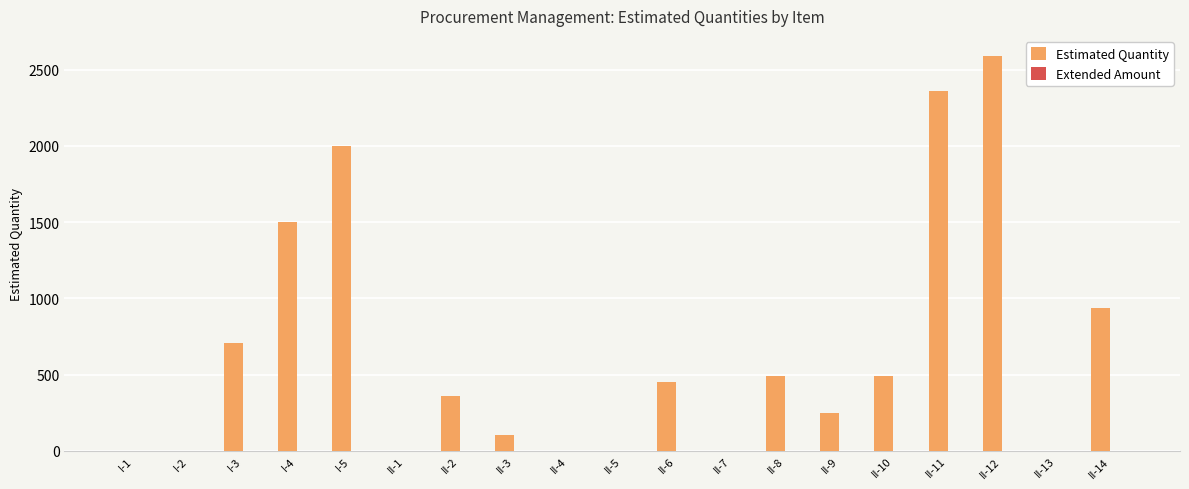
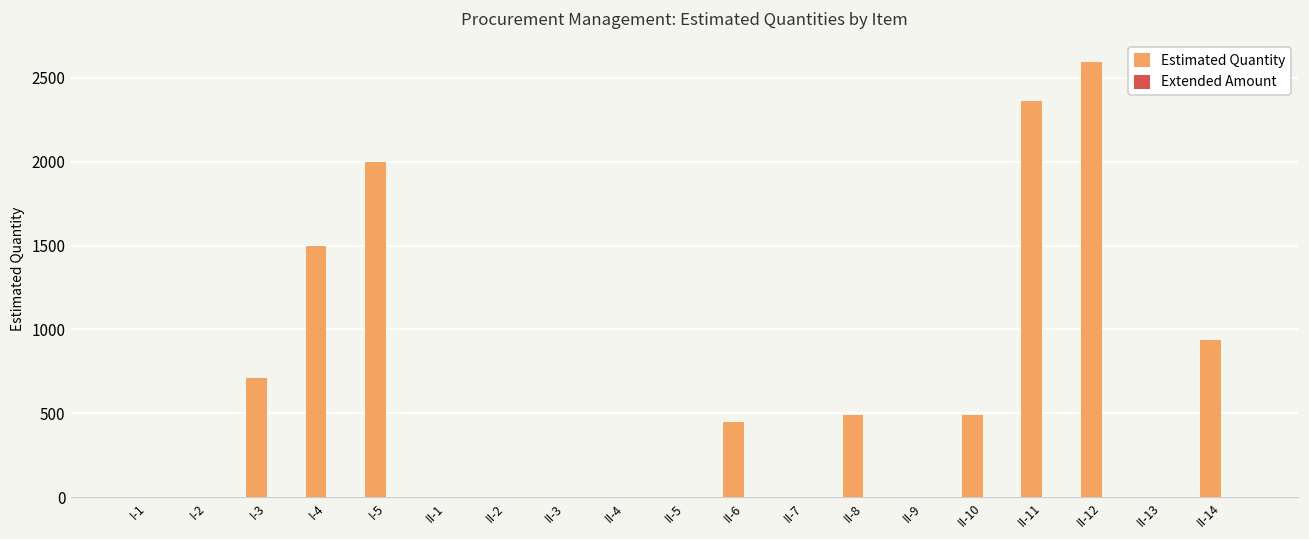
Estimated Quantity, II-2: 360 -> 0
Estimated Quantity, II-3: 100 -> 0
Estimated Quantity, II-9: 250 -> 0
